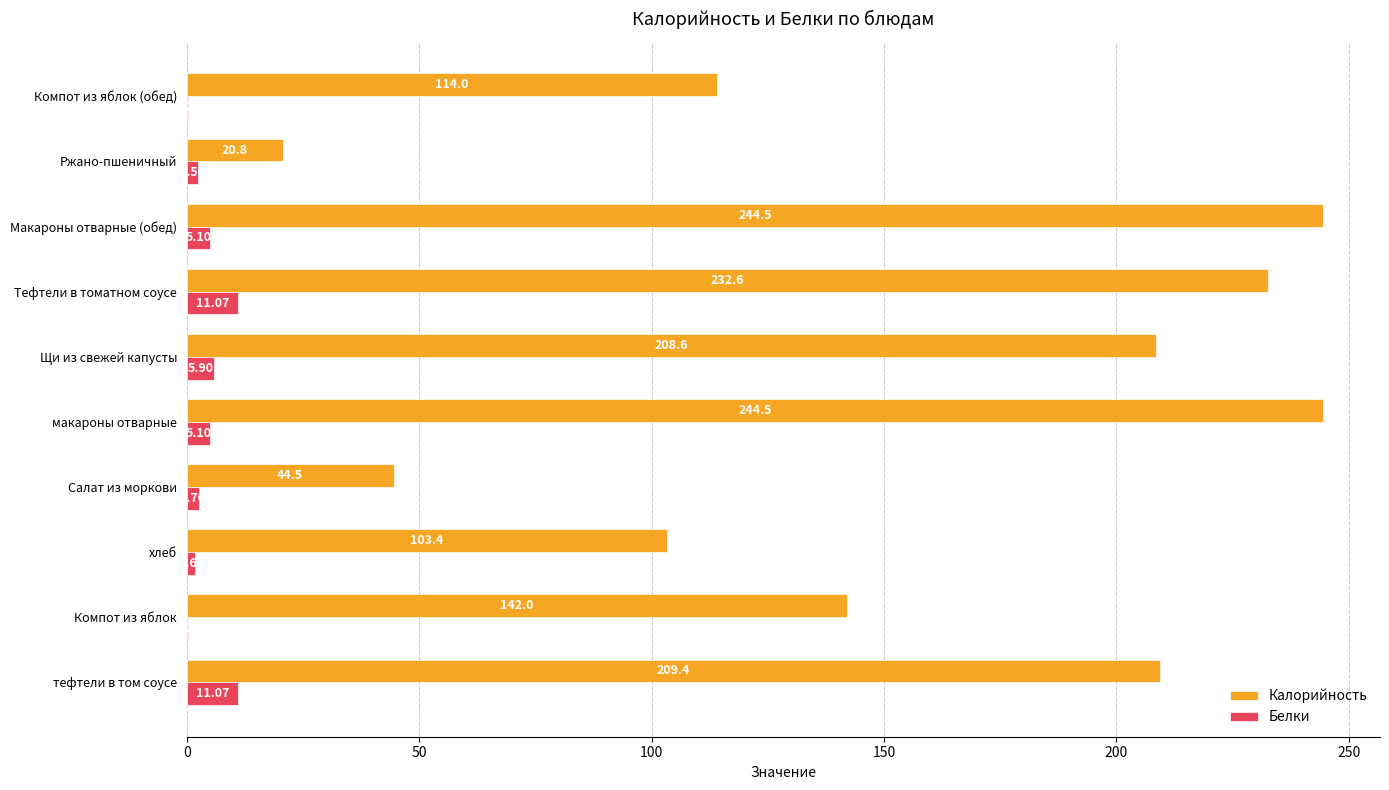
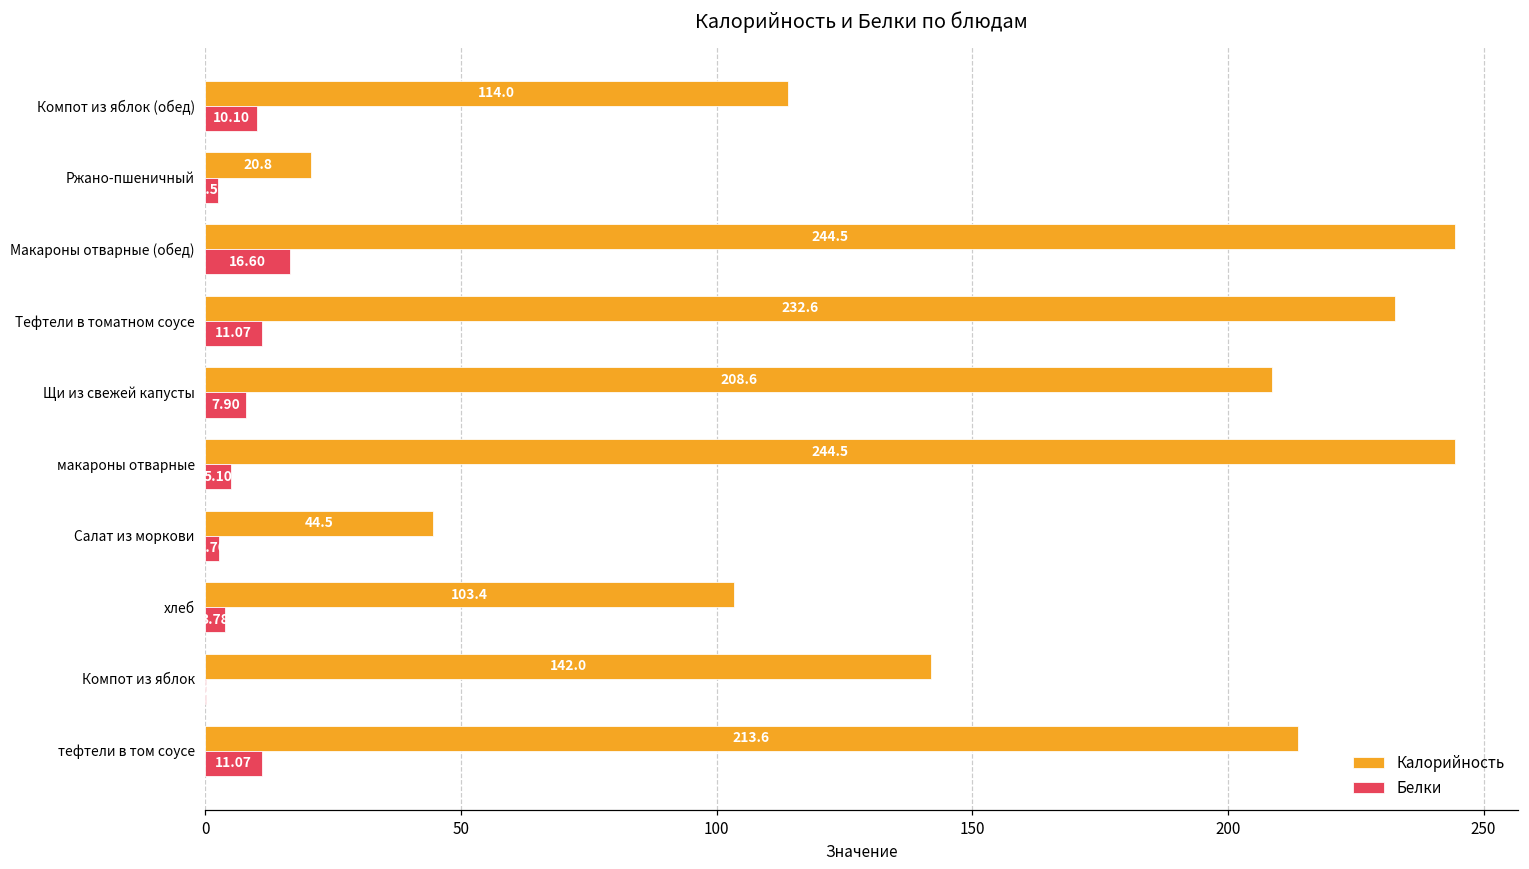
Белки, Компот из яблок (обед): 0 -> 10
Белки, Макароны отварные (обед): 5.10 -> 16.60
Белки, Щи из свежей капусты: 5.90 -> 7.90
Белки, хлеб: 2 -> 4
Калорийность, тефтели в том соусе: 209.4 -> 213.6
